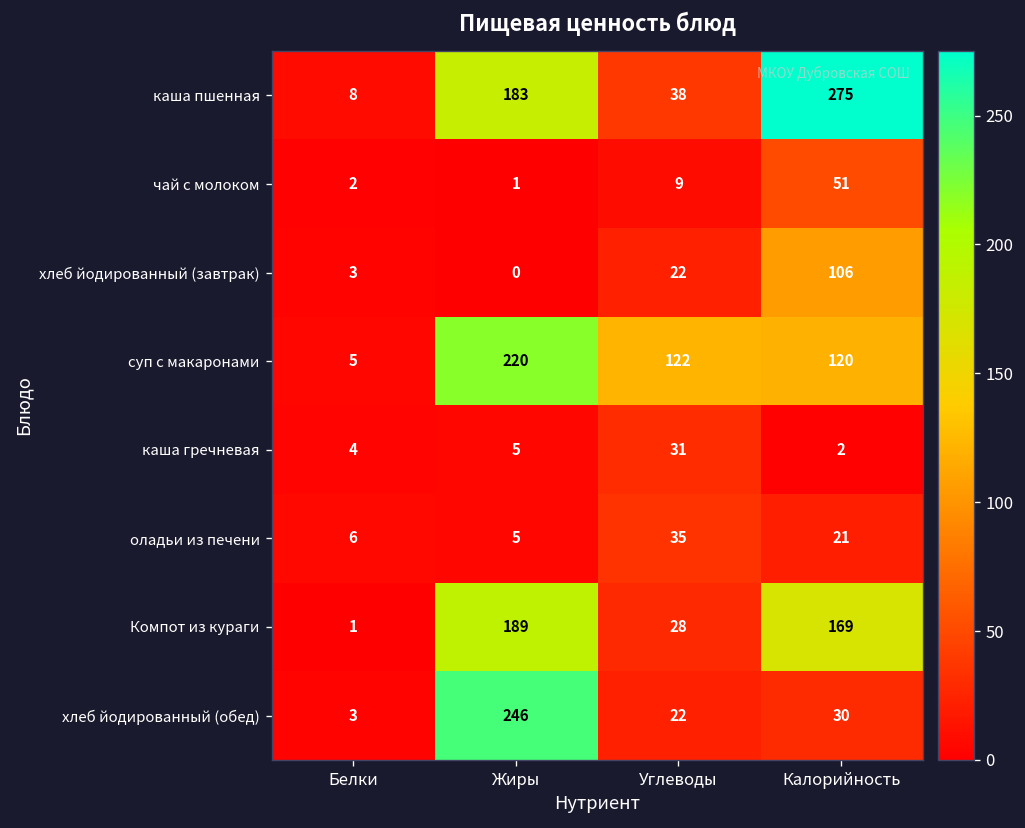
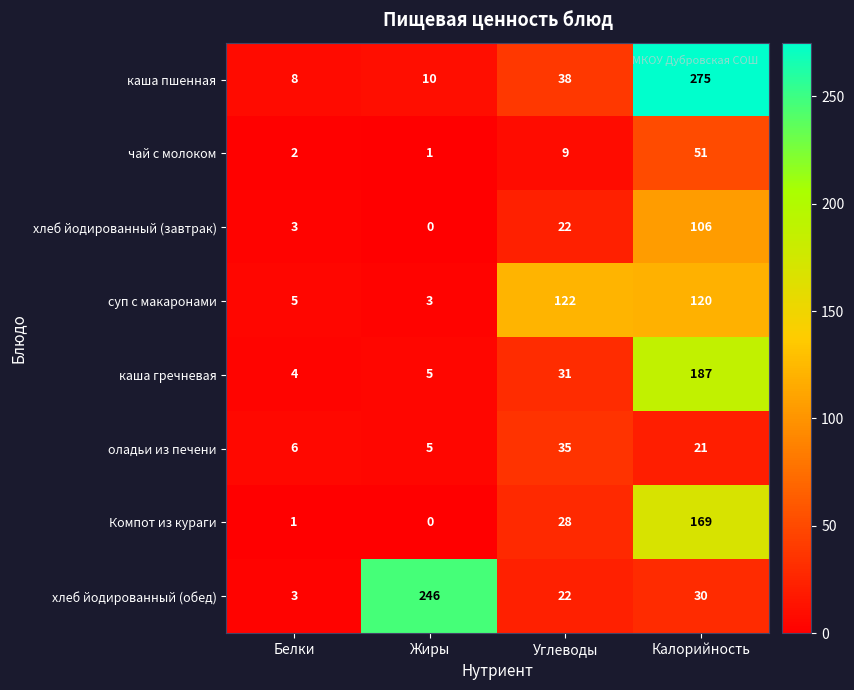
каша пшенная, Жиры: 183 -> 10
суп с макаронами, Жиры: 220 -> 3
каша гречневая, Калорийность: 2 -> 187
Компот из кураги, Жиры: 189 -> 0
